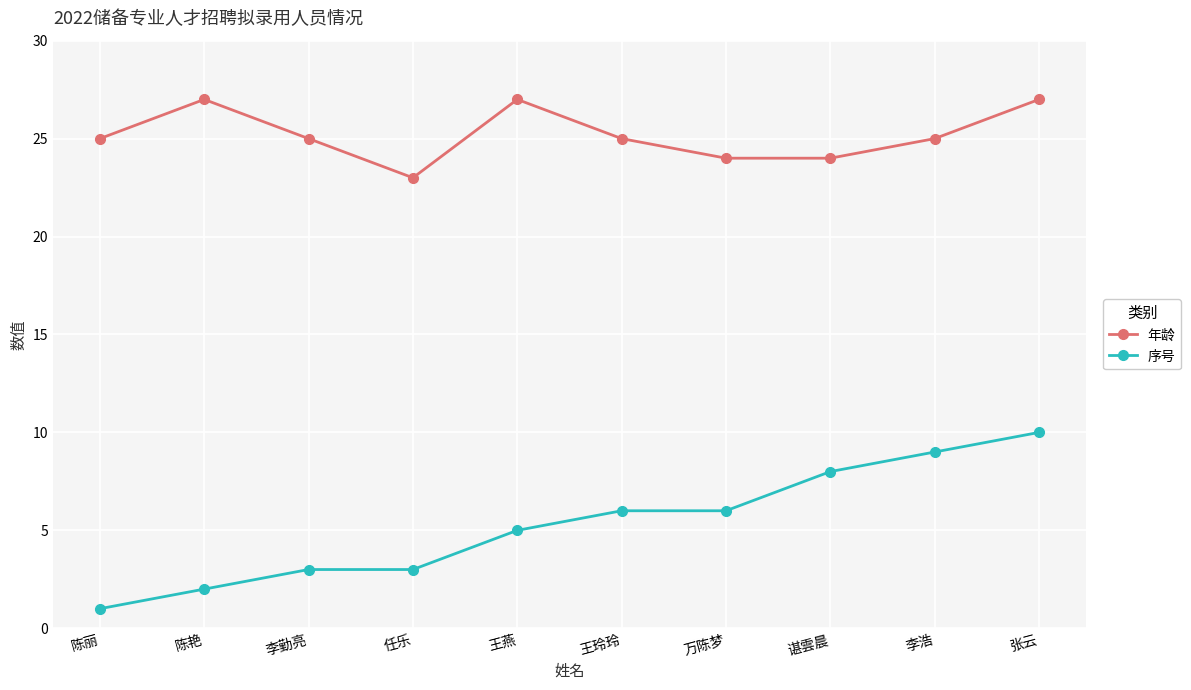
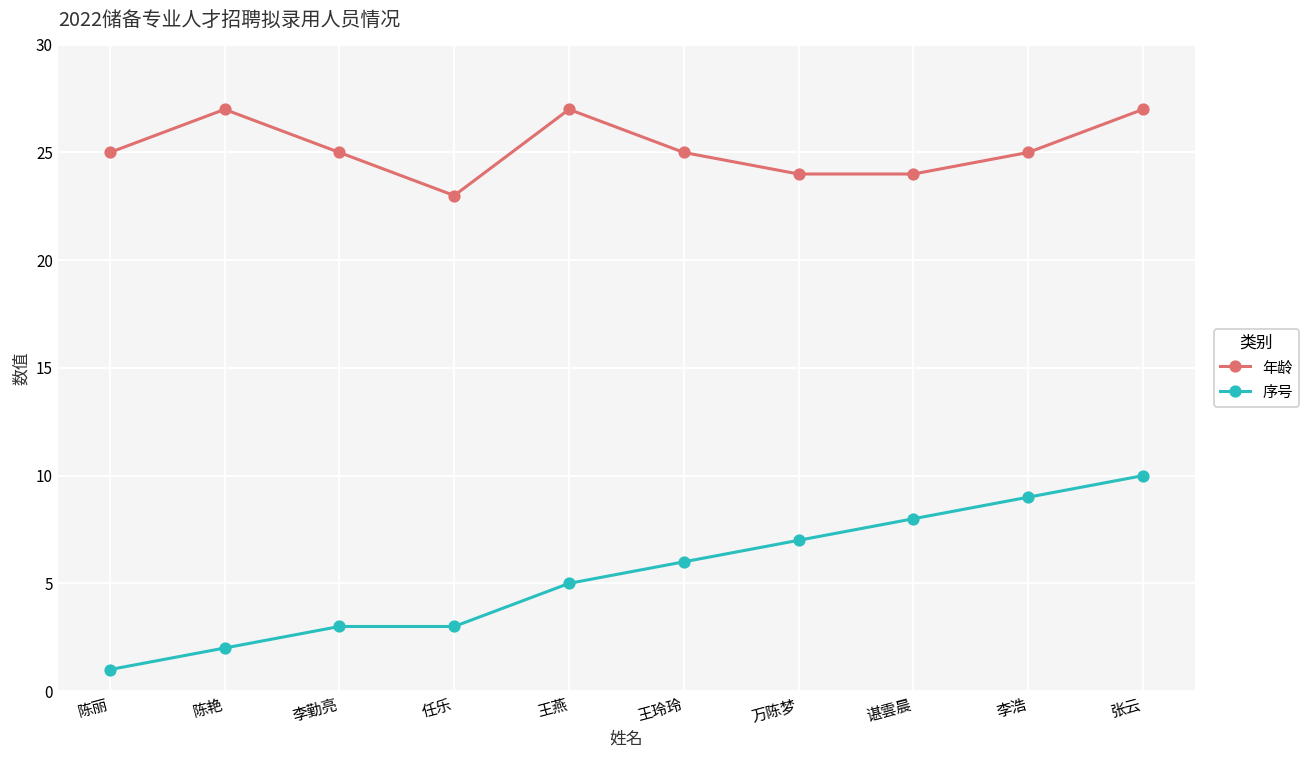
序号, 万陈梦: 6 -> 7
